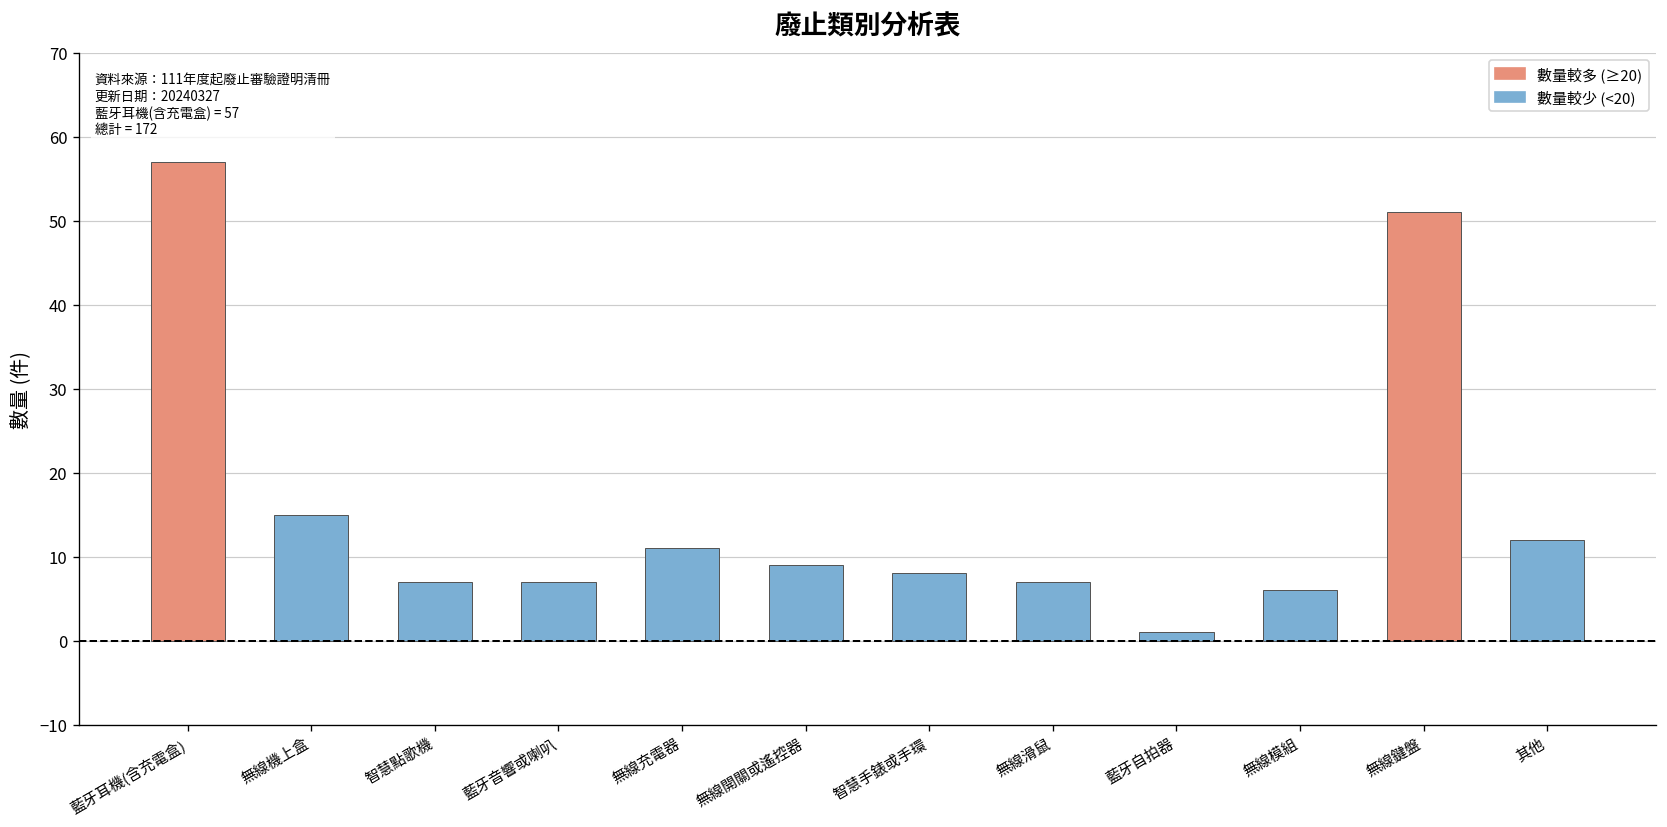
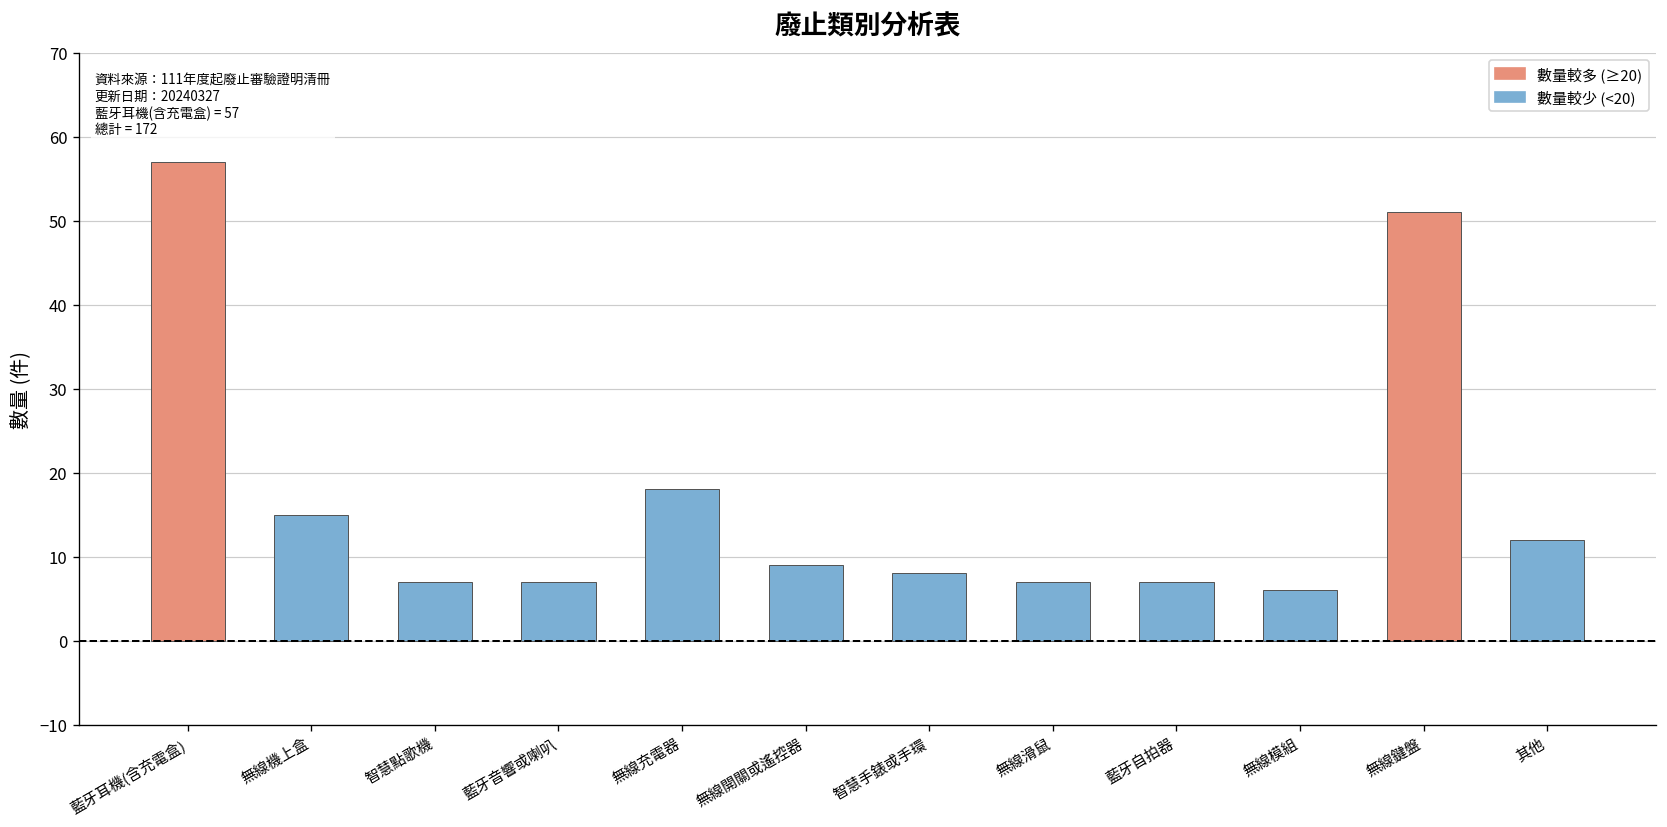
無線充電器: 11 -> 18
藍牙自拍器: 1 -> 7
